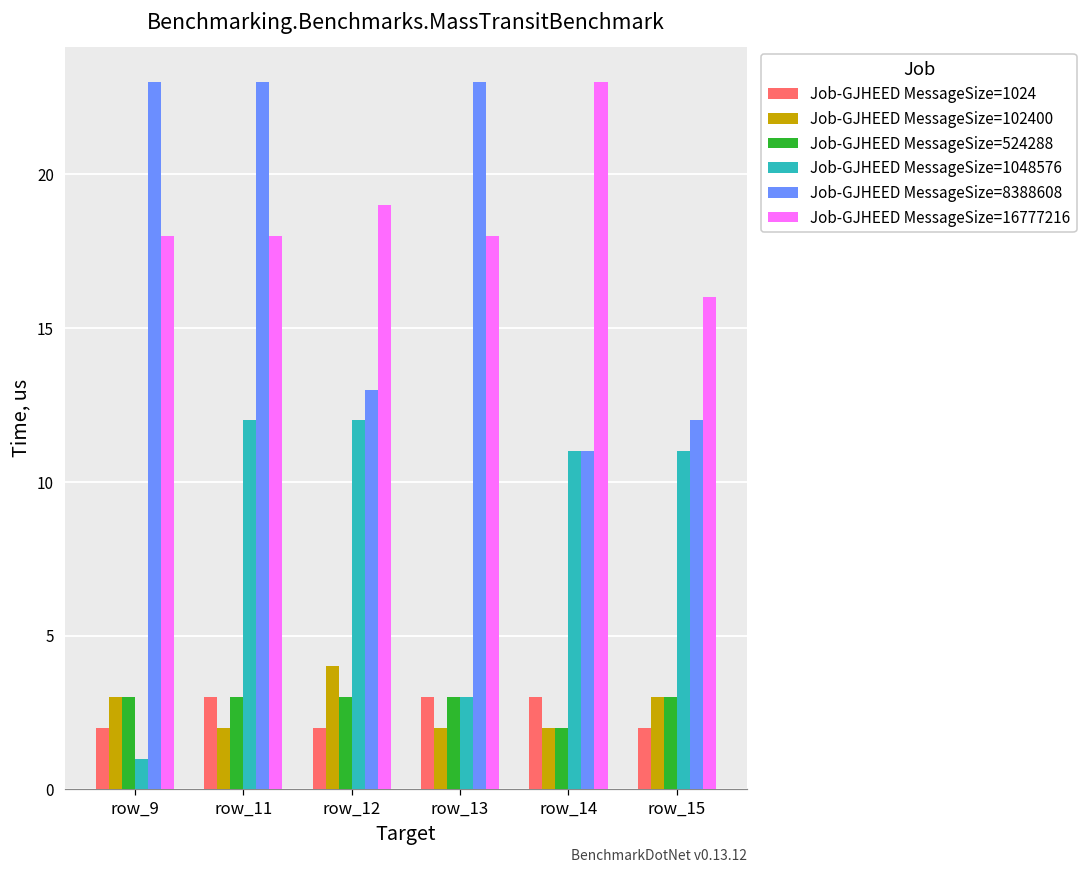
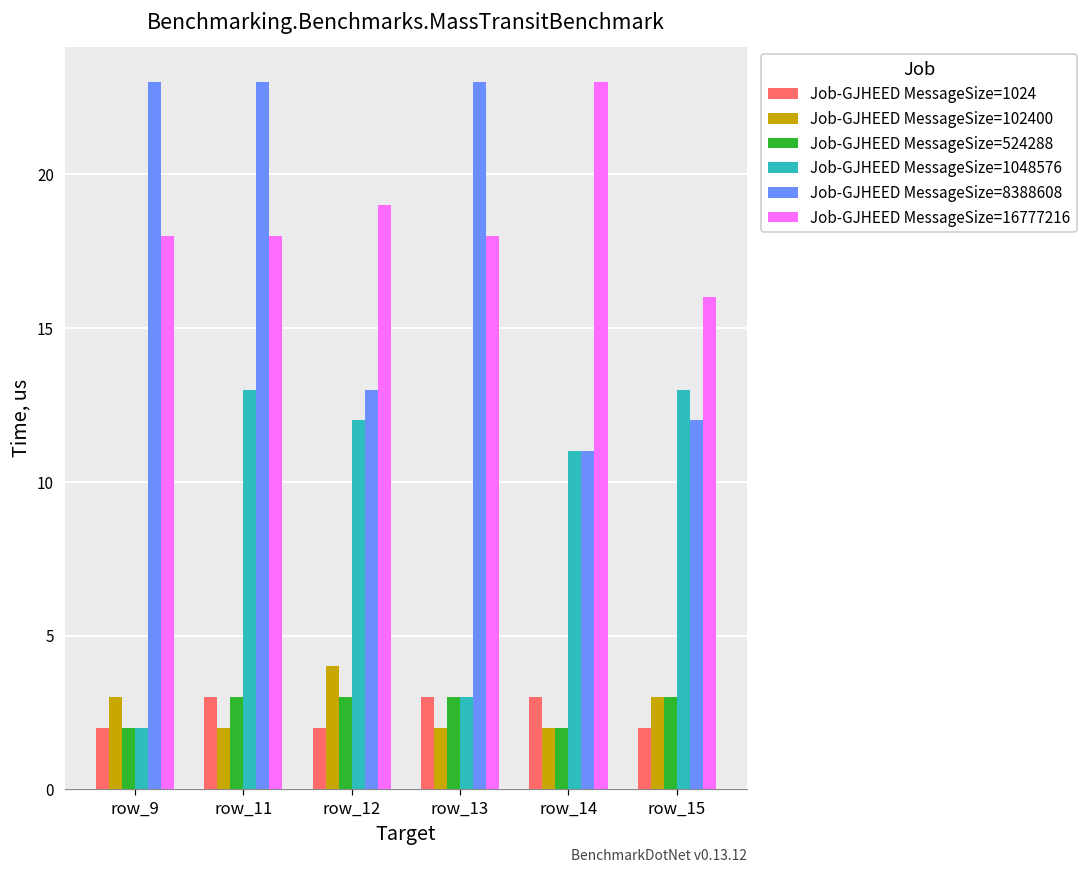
Job-GJHEED MessageSize=524288, row_9: 3 -> 2
Job-GJHEED MessageSize=1048576, row_9: 1 -> 2
Job-GJHEED MessageSize=1048576, row_11: 12 -> 13
Job-GJHEED MessageSize=1048576, row_15: 11 -> 13
